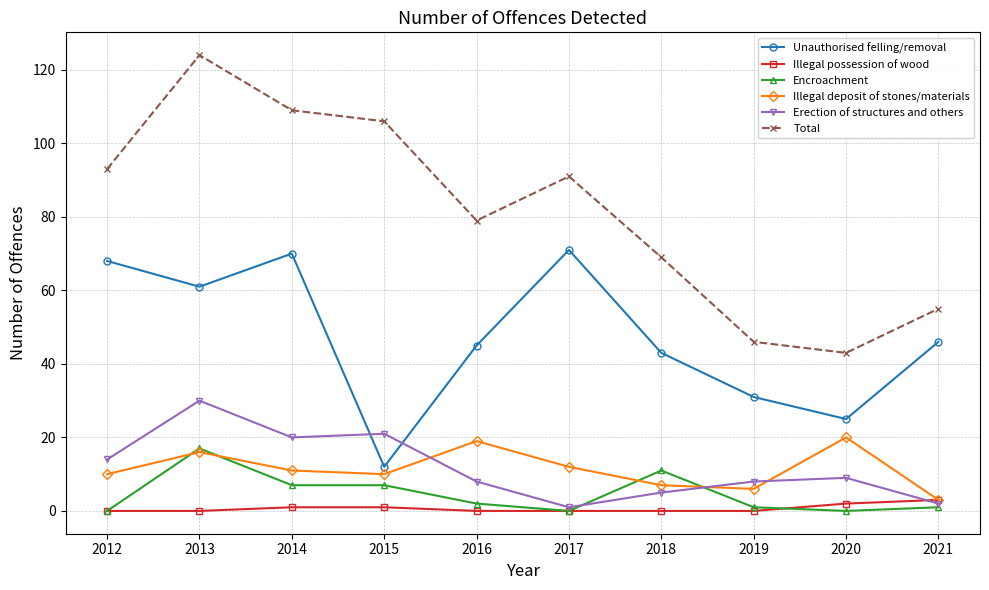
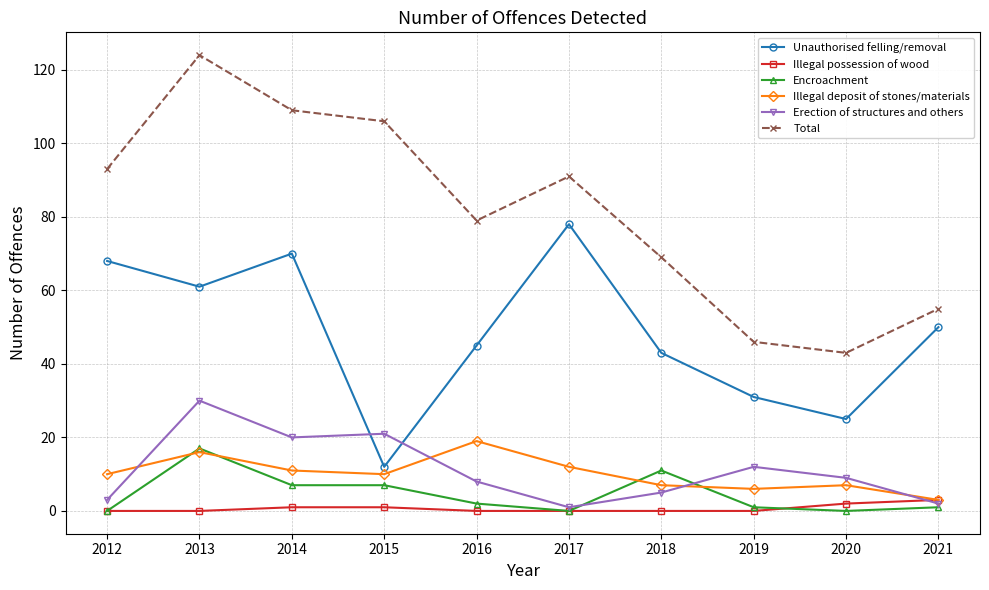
Erection of structures and others, 2012: 14 -> 3
Unauthorised felling/removal, 2017: 71 -> 78
Erection of structures and others, 2019: 8 -> 12
Illegal deposit of stones/materials, 2020: 20 -> 7
Unauthorised felling/removal, 2021: 46 -> 50
